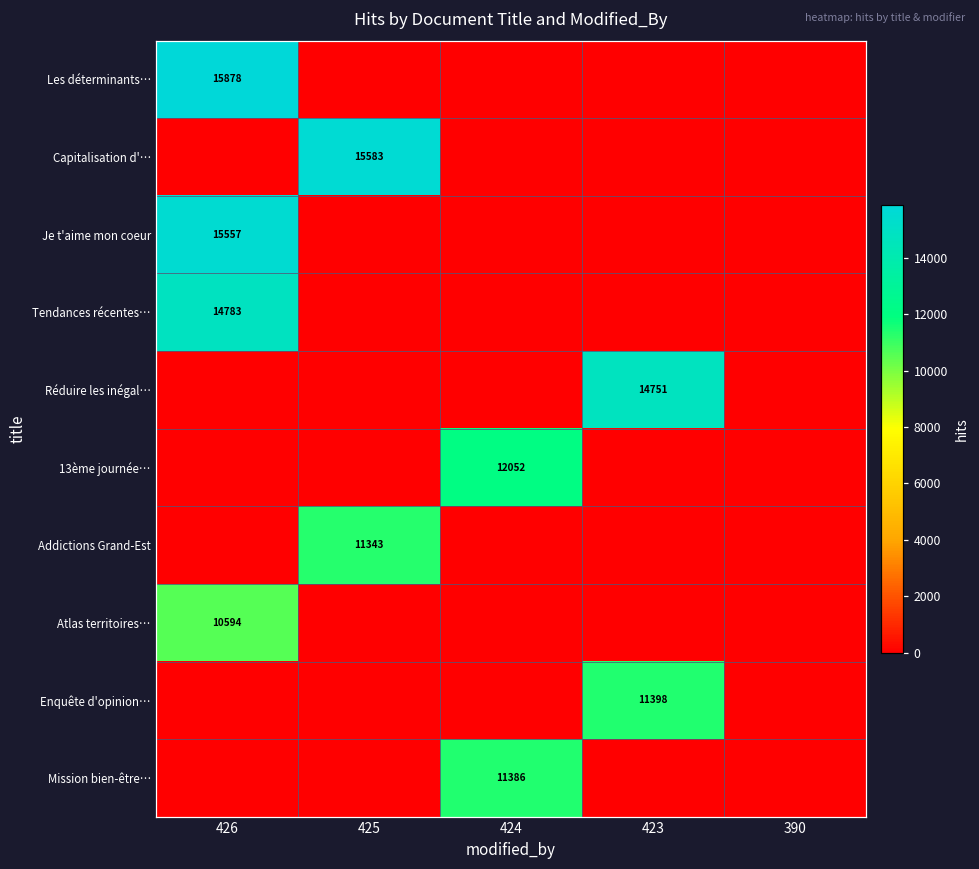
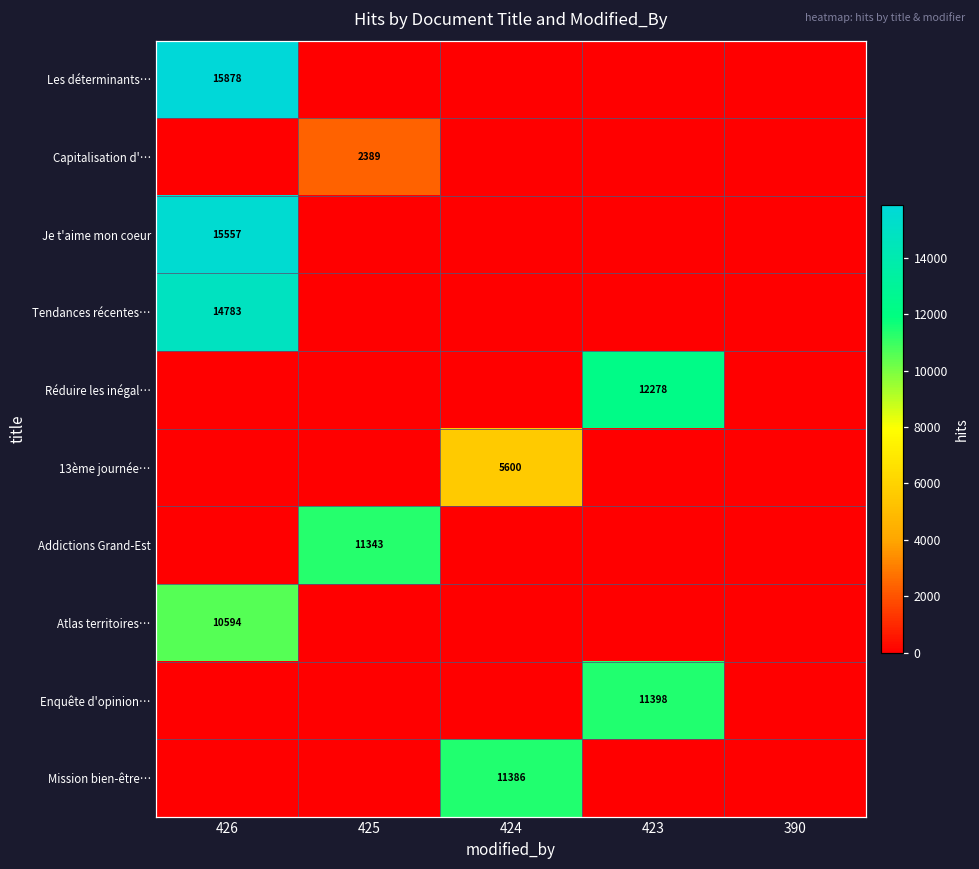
Capitalisation d'…, 425: 15583 -> 2389
Réduire les inégal…, 423: 14751 -> 12278
13ème journée…, 424: 12052 -> 5600
